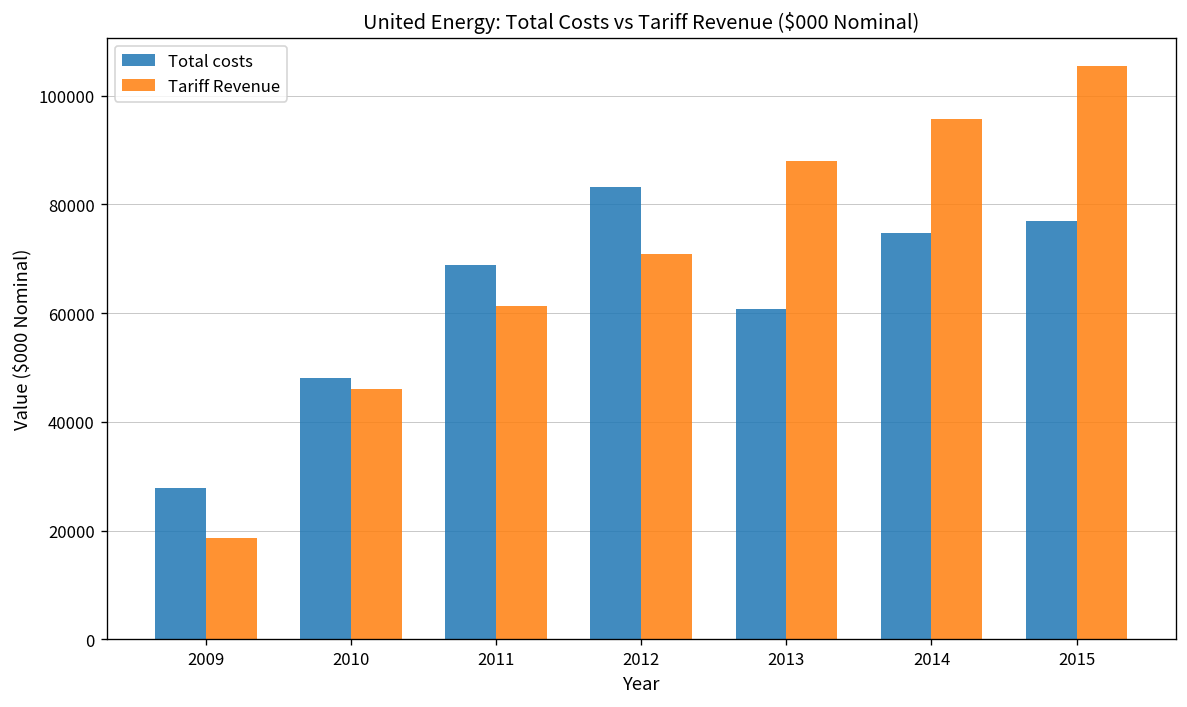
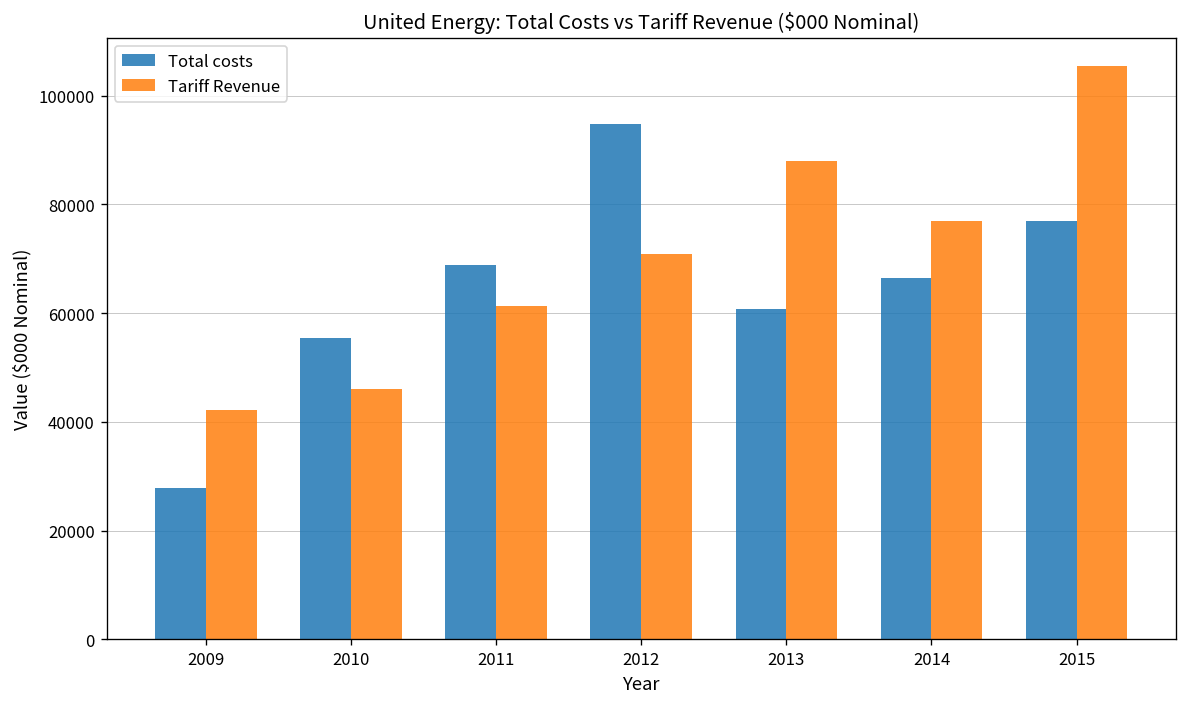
Tariff Revenue, 2009: 19000 -> 42000
Total costs, 2010: 48000 -> 55000
Total costs, 2012: 83000 -> 95000
Total costs, 2014: 75000 -> 67000
Tariff Revenue, 2014: 96000 -> 77000
